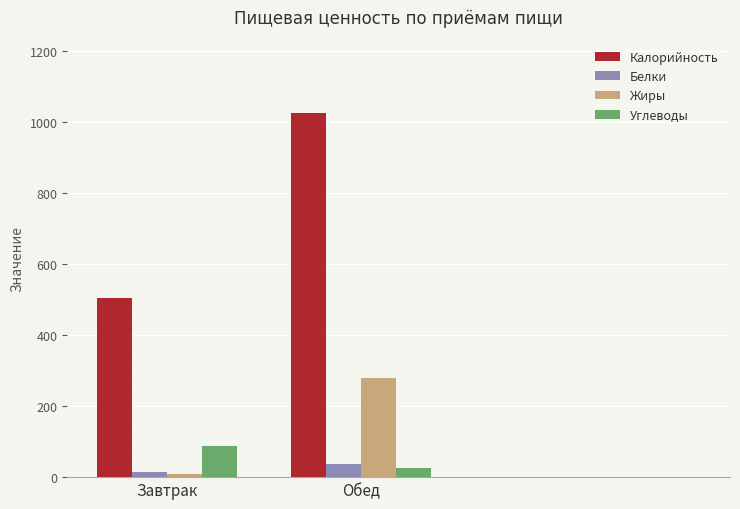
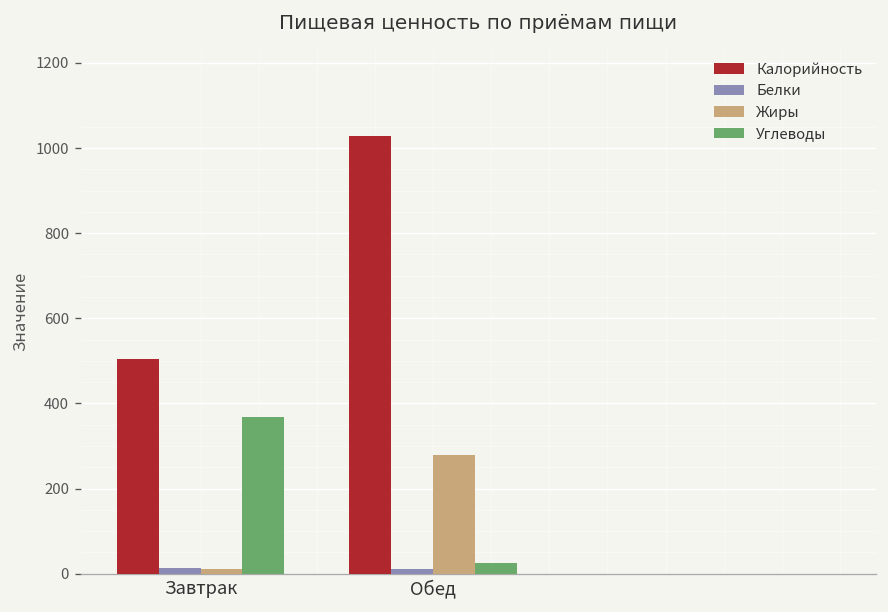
Углеводы, Завтрак: 90 -> 370
Белки, Обед: 40 -> 10
